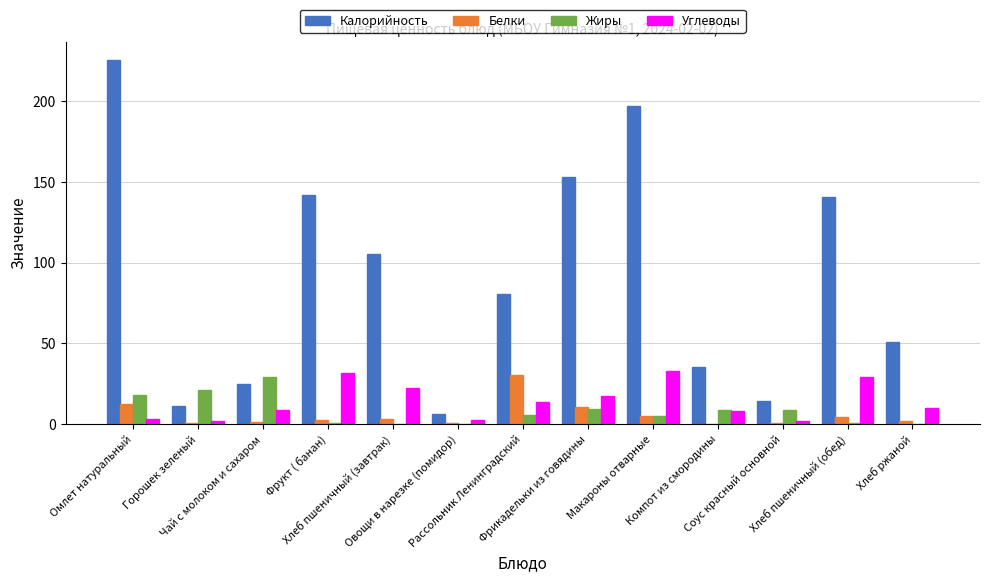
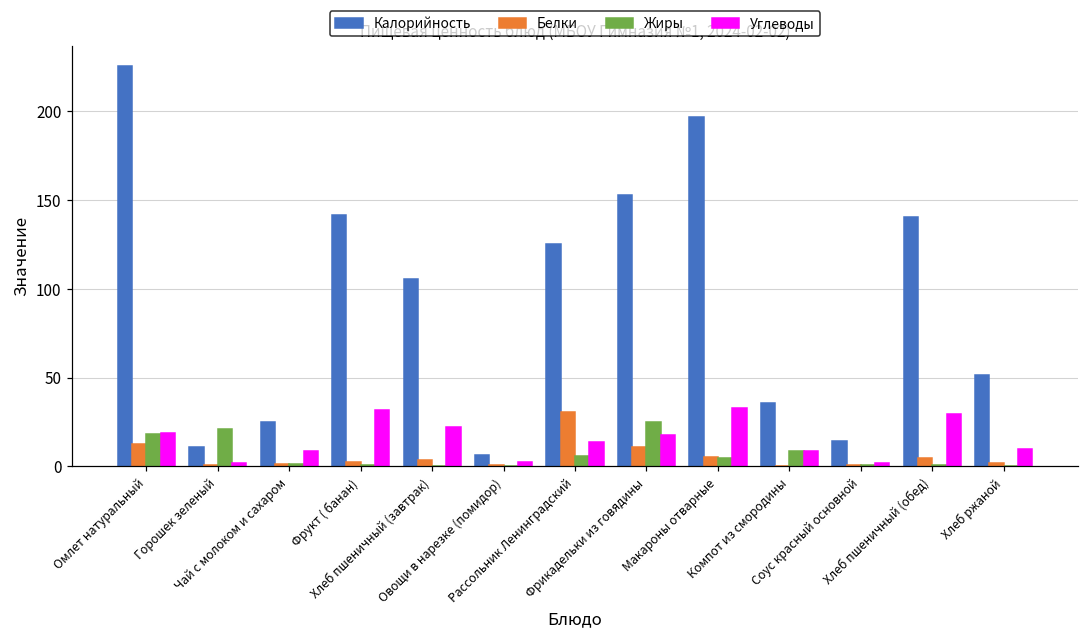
Углеводы, Омлет натуральный: 3 -> 19
Жиры, Чай с молоком и сахаром: 29 -> 1
Калорийность, Рассольник Ленинградский: 81 -> 126
Жиры, Фрикадельки из говядины: 10 -> 25
Жиры, Соус красный основной: 9 -> 1
